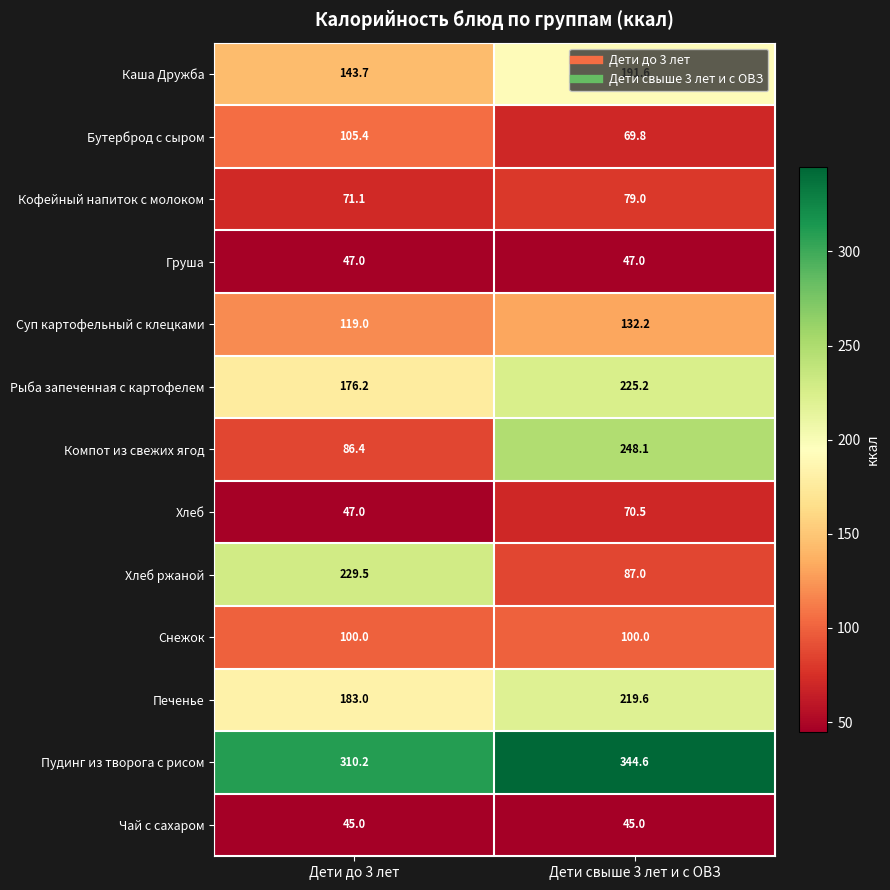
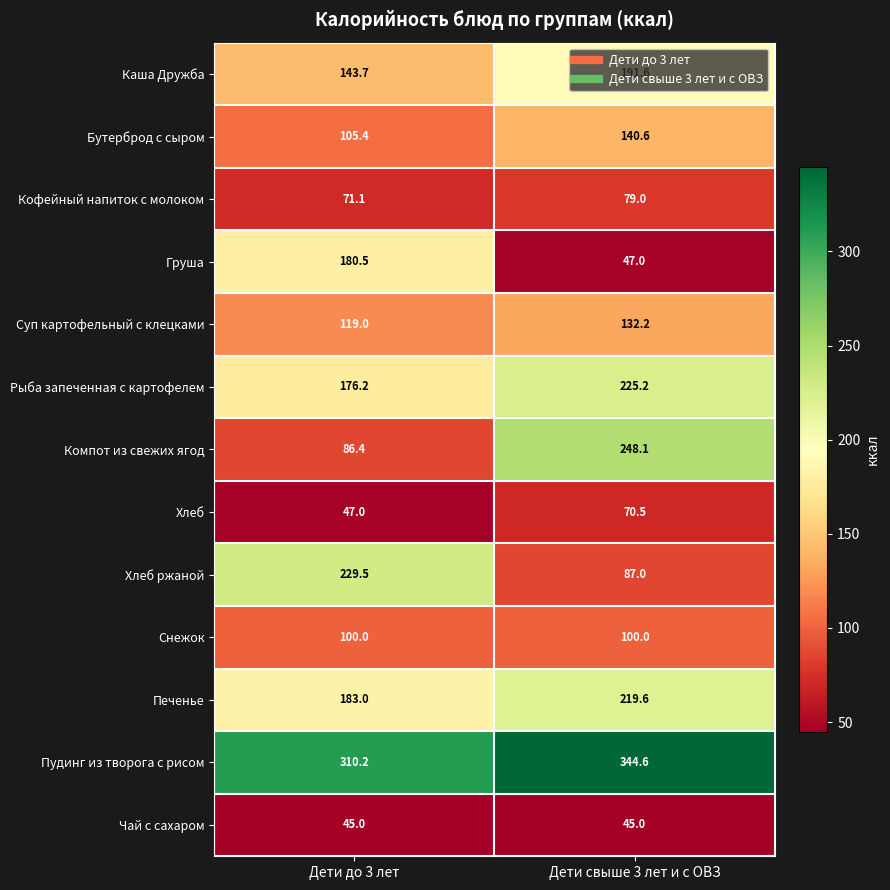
Бутерброд с сыром, Дети свыше 3 лет и с ОВЗ: 69.8 -> 140.6
Груша, Дети до 3 лет: 47.0 -> 180.5
